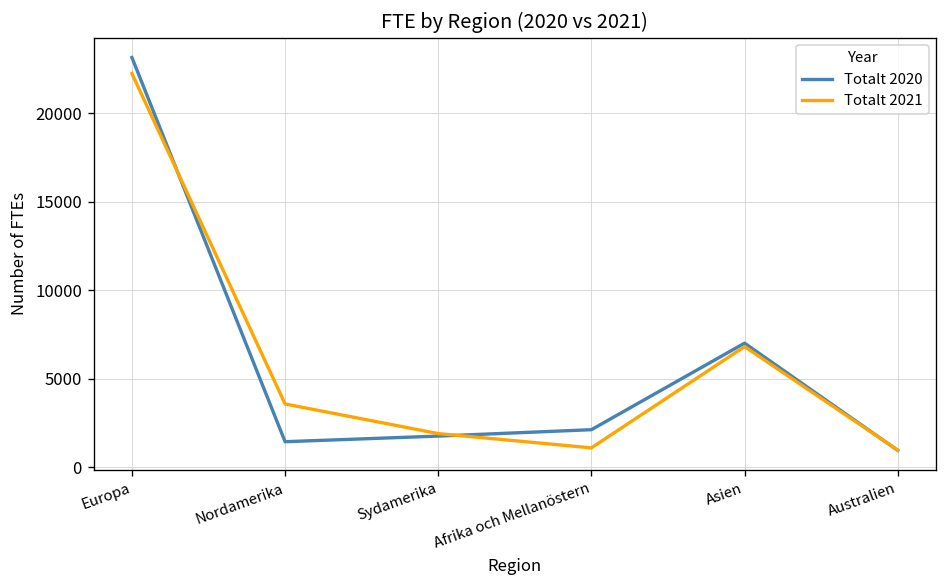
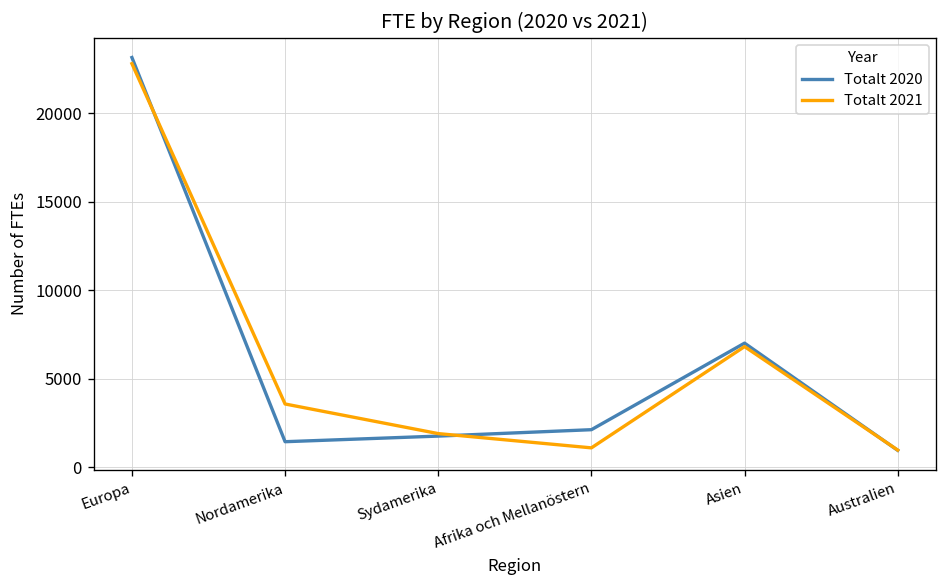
Totalt 2021, Europa: 22300 -> 22800
